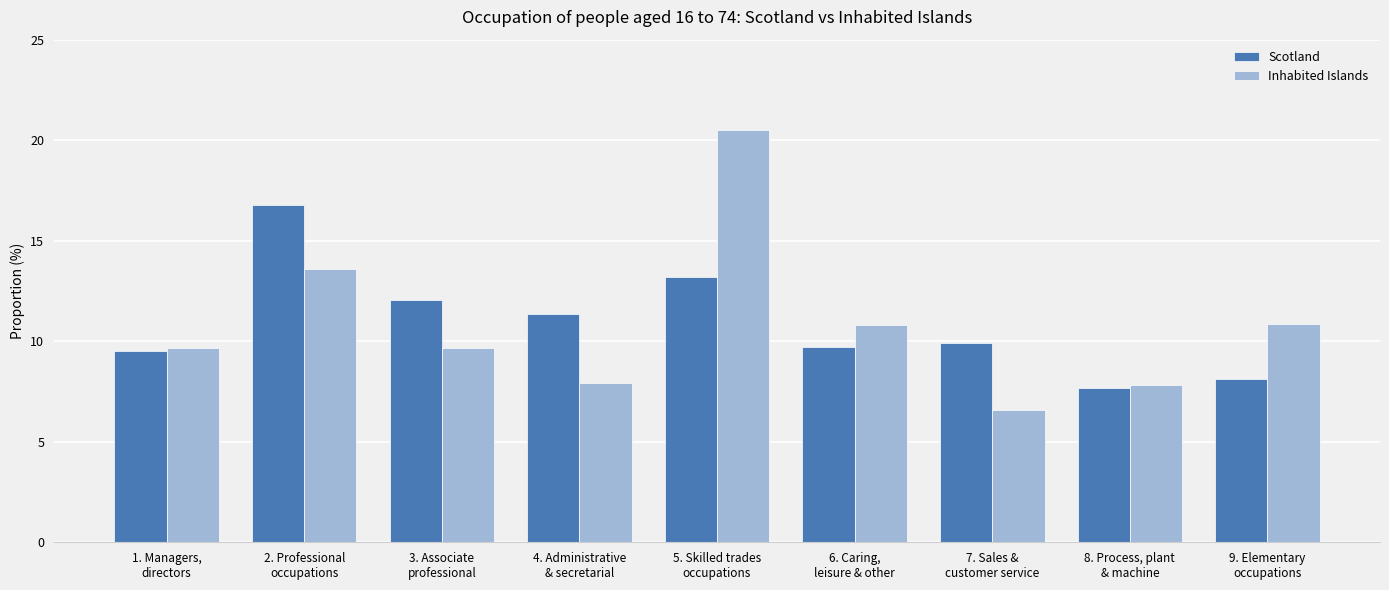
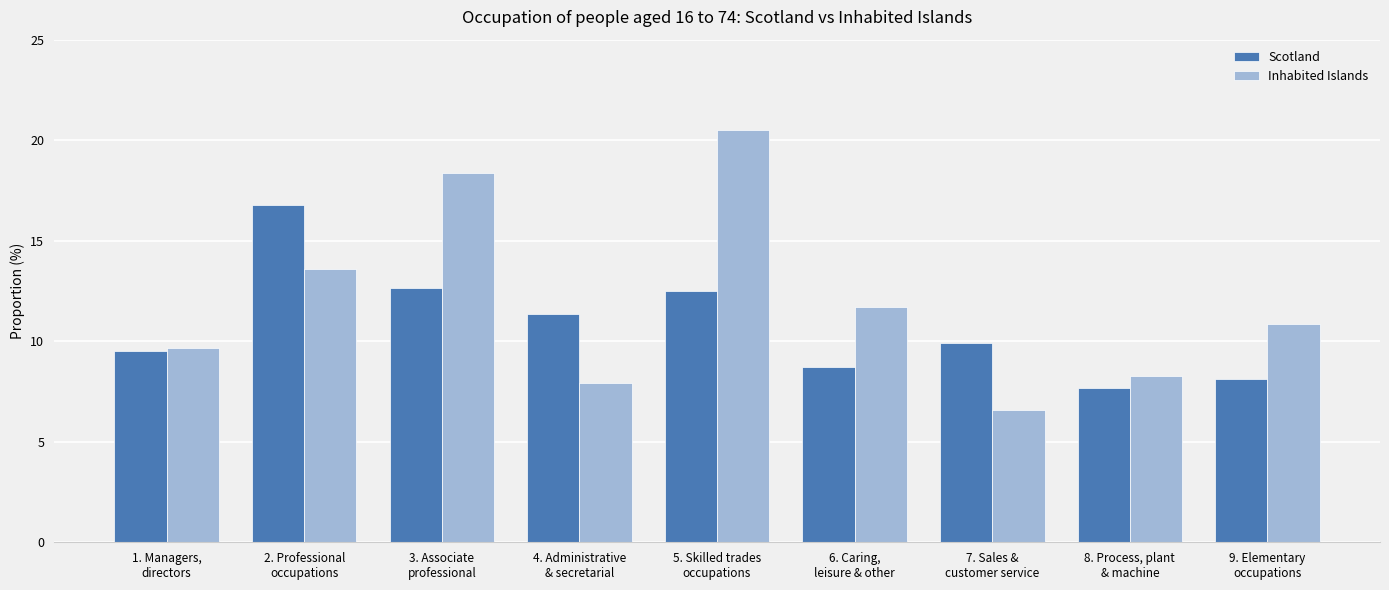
Scotland, 3. Associate professional: 12.1 -> 12.6
Inhabited Islands, 3. Associate professional: 9.7 -> 18.4
Scotland, 5. Skilled trades occupations: 13.2 -> 12.5
Scotland, 6. Caring, leisure & other: 9.7 -> 8.7
Inhabited Islands, 6. Caring, leisure & other: 10.8 -> 11.7
Inhabited Islands, 8. Process, plant & machine: 7.8 -> 8.3
